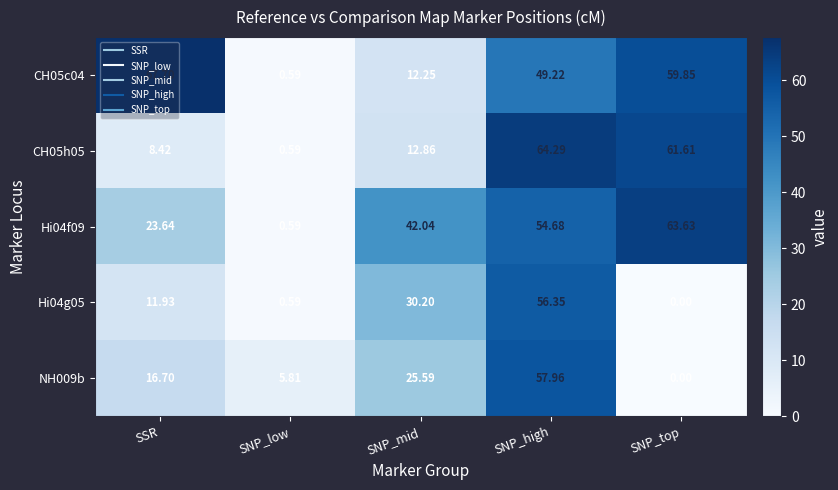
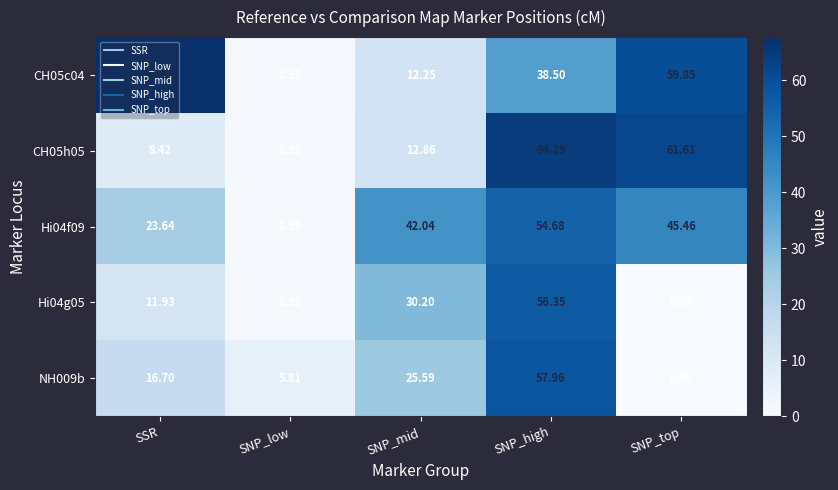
CH05c04, SNP_high: 49.22 -> 38.50
Hi04f09, SNP_top: 63.63 -> 45.46
